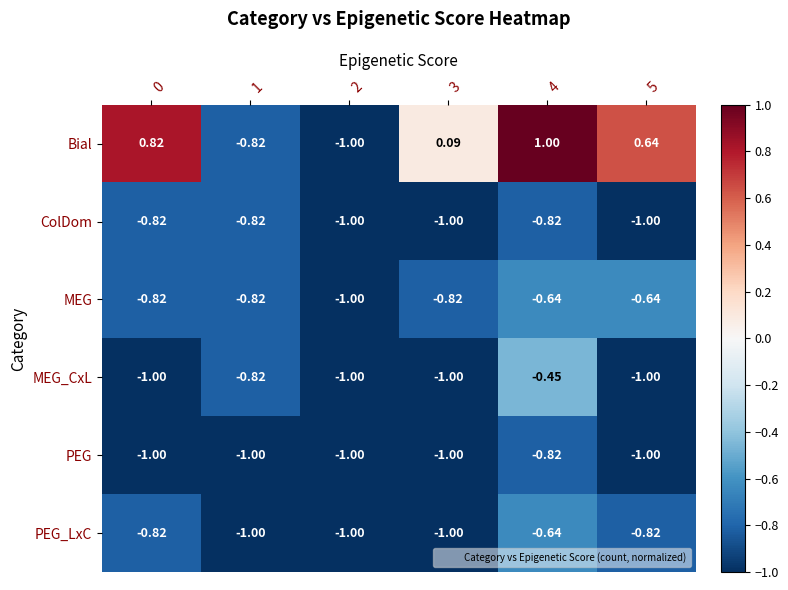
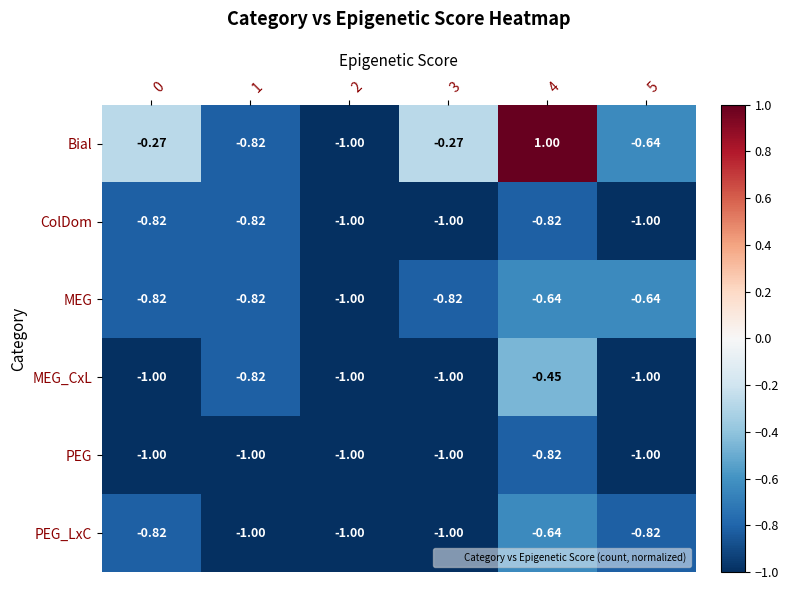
Bial, 0: 0.82 -> -0.27
Bial, 3: 0.09 -> -0.27
Bial, 5: 0.64 -> -0.64
